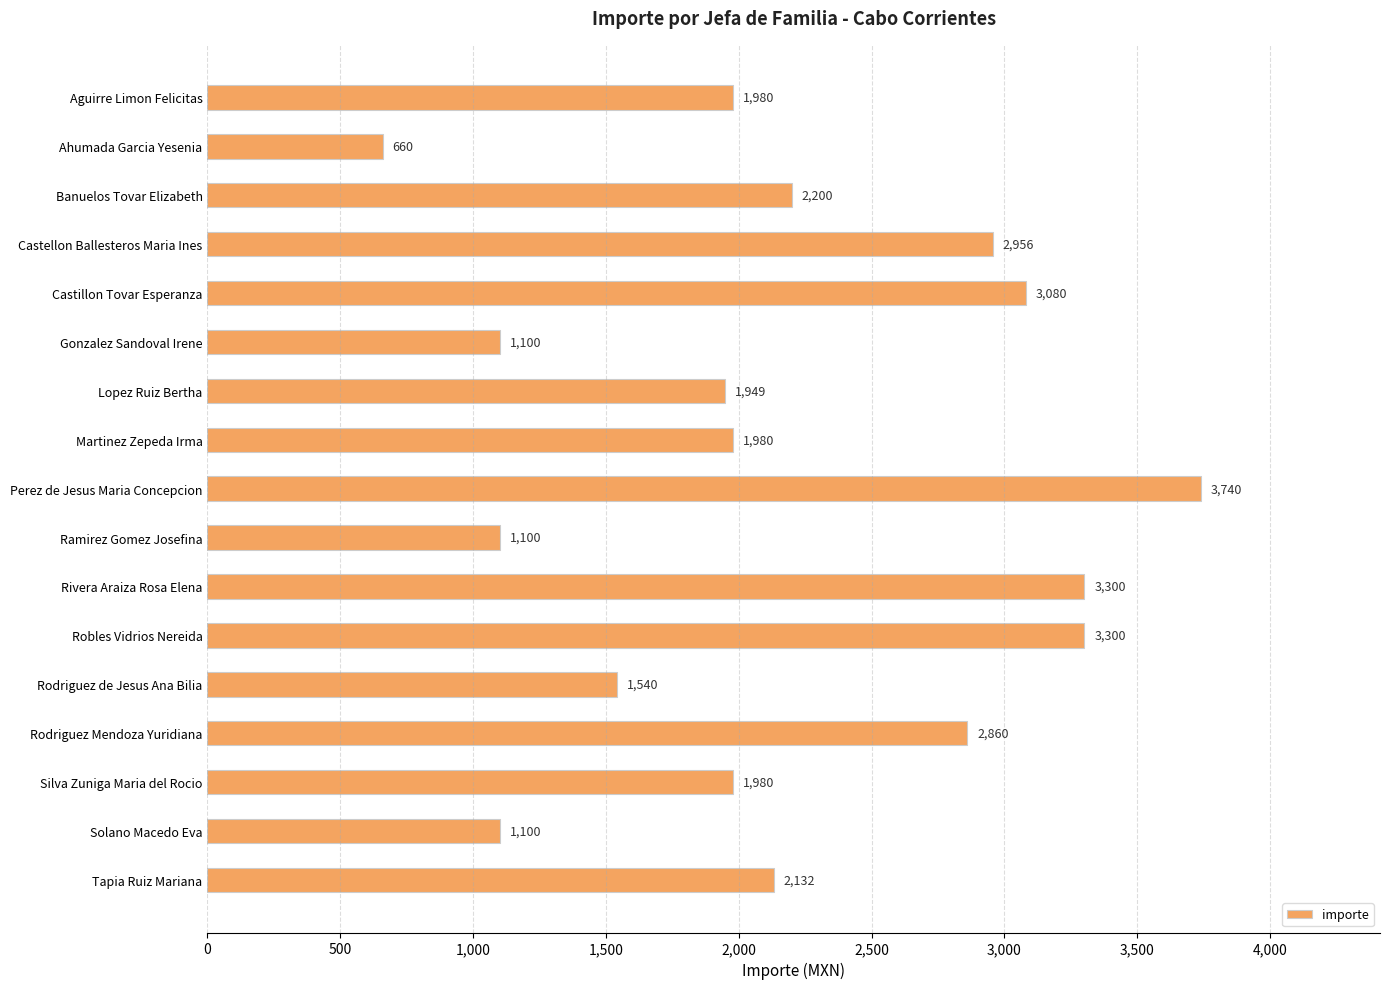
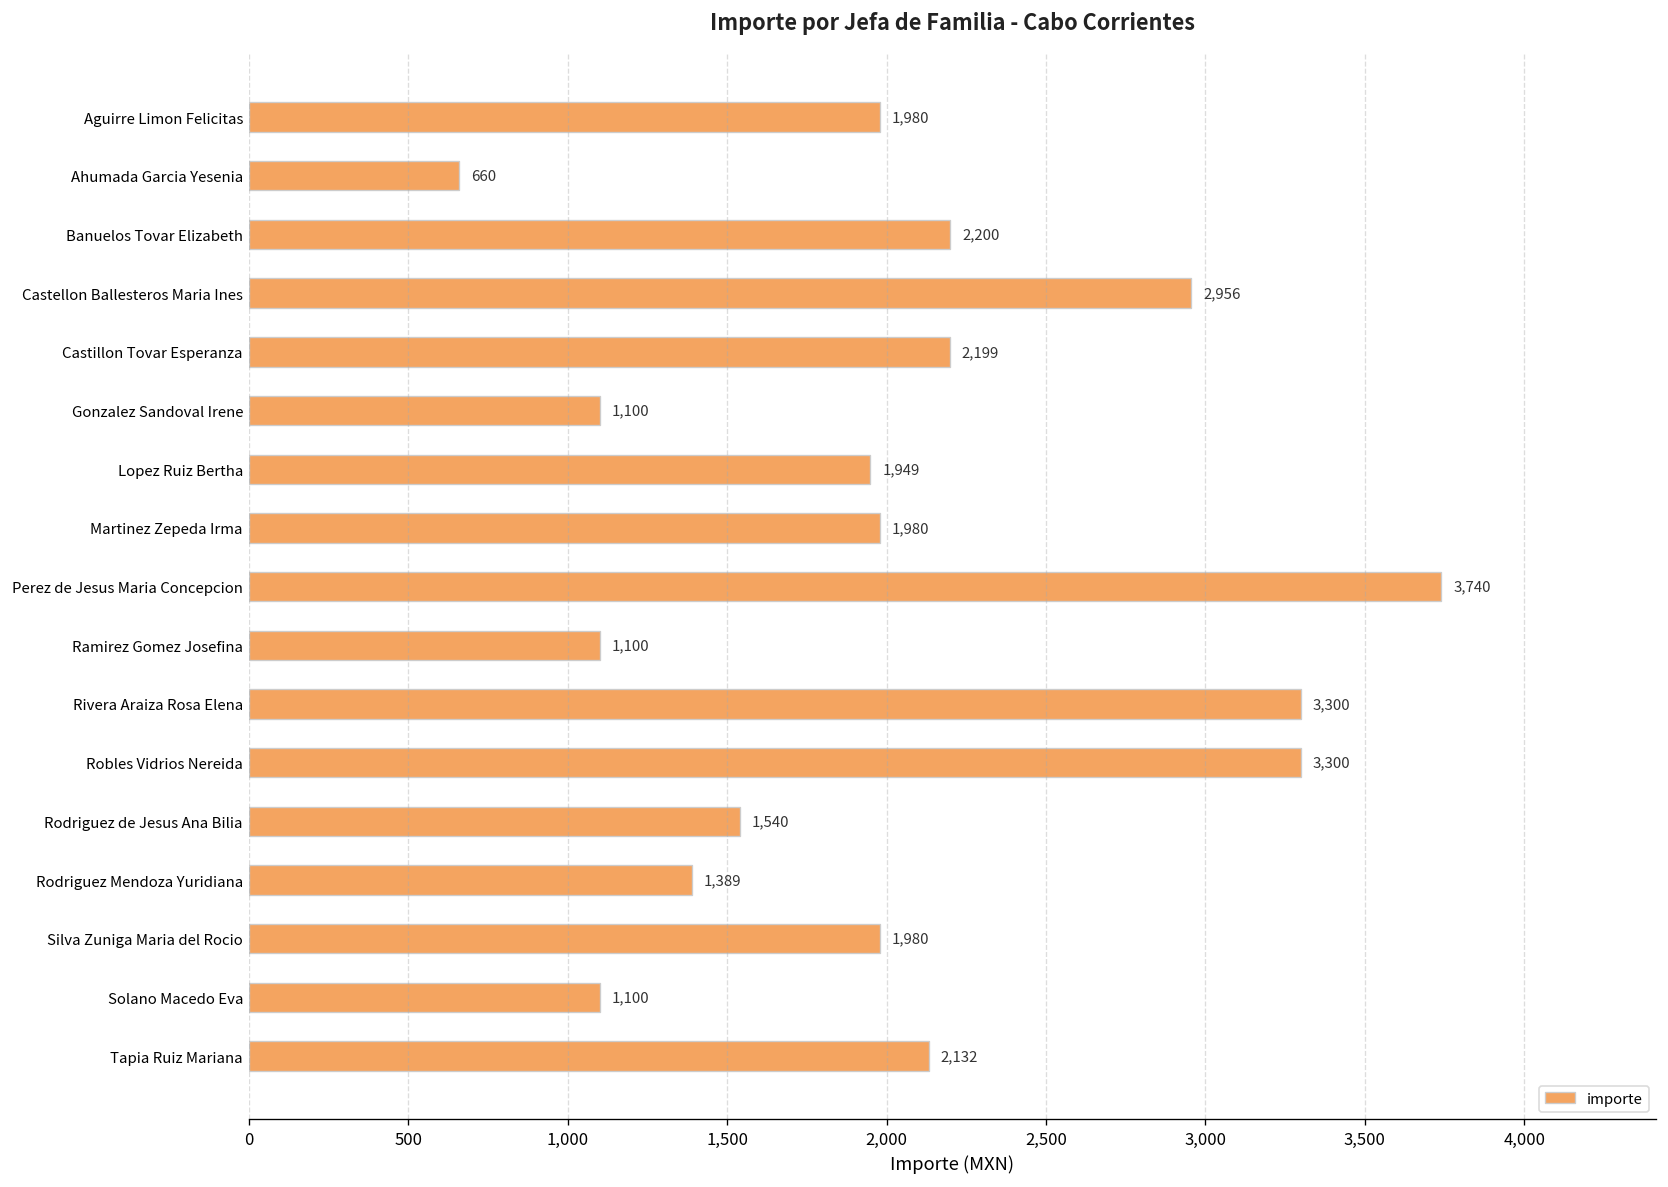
Castillon Tovar Esperanza: 3,080 -> 2,199
Rodriguez Mendoza Yuridiana: 2,860 -> 1,389
